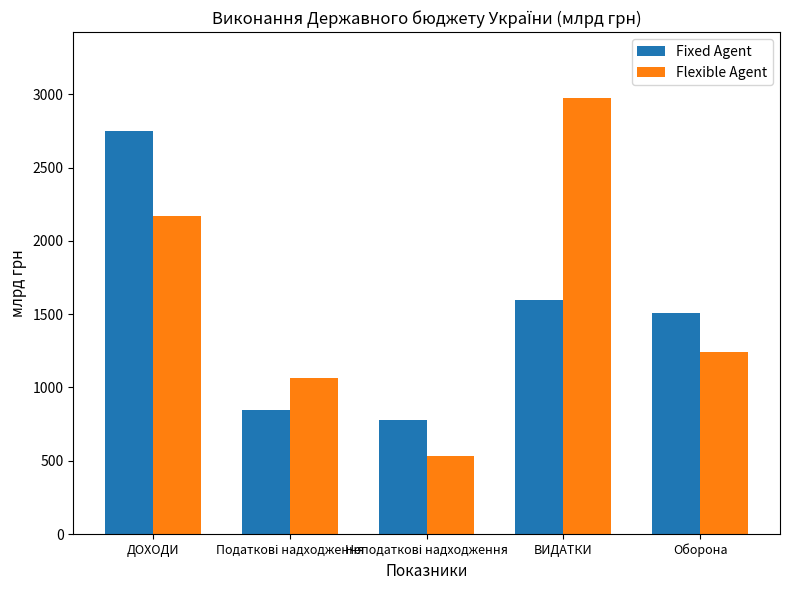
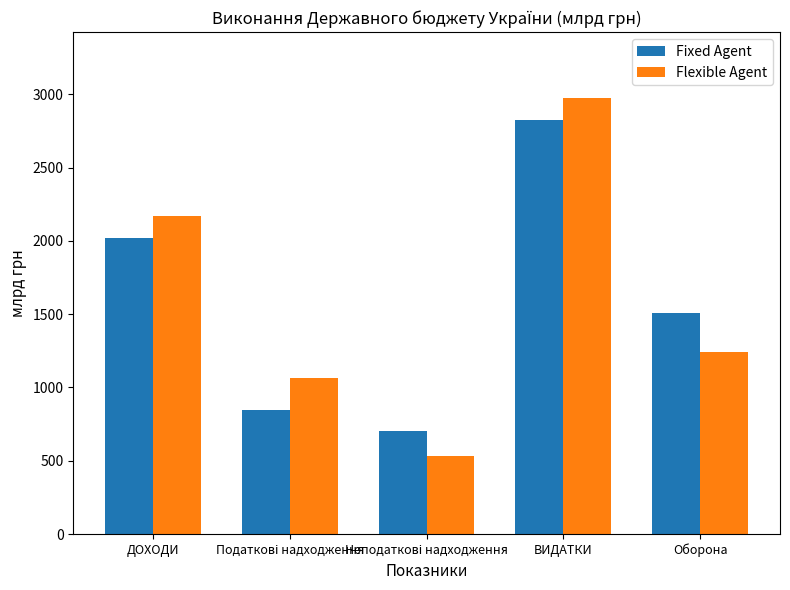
Fixed Agent, ДОХОДИ: 2750 -> 2020
Fixed Agent, Неподаткові надходження: 780 -> 700
Fixed Agent, ВИДАТКИ: 1590 -> 2830
